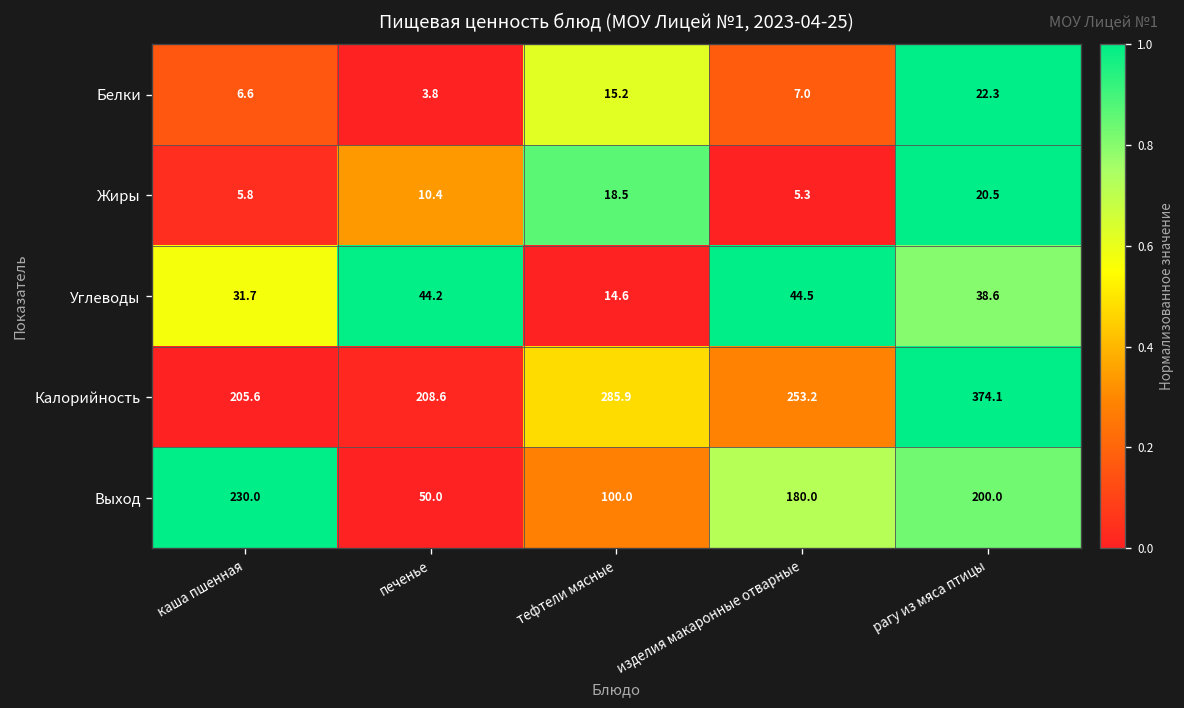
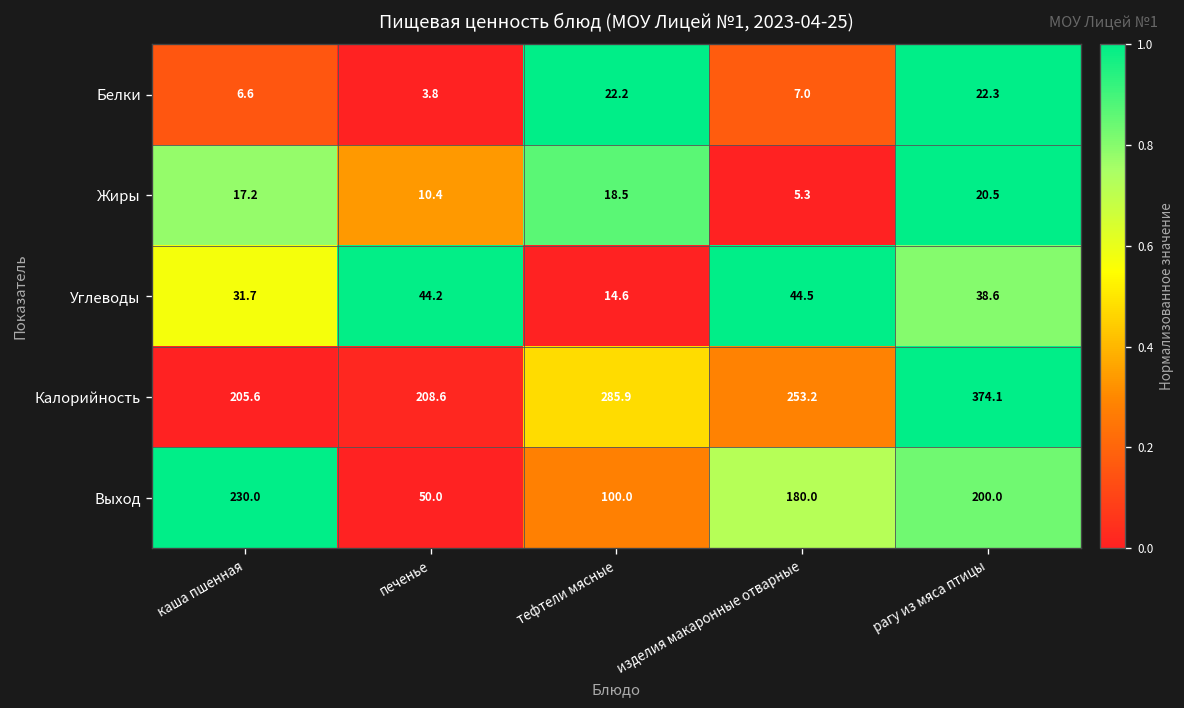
Белки, тефтели мясные: 15.2 -> 22.2
Жиры, каша пшенная: 5.8 -> 17.2
